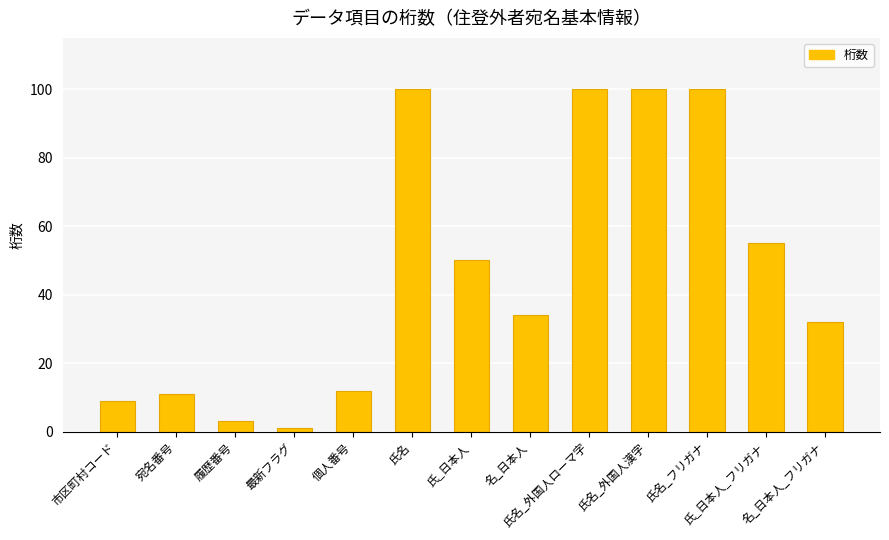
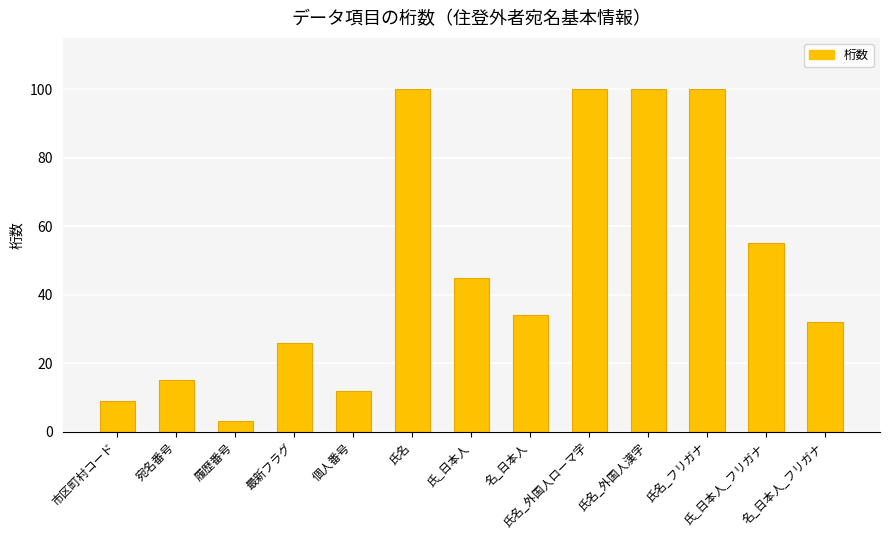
宛名番号: 11 -> 15
最新フラグ: 1 -> 26
氏_日本人: 50 -> 45
